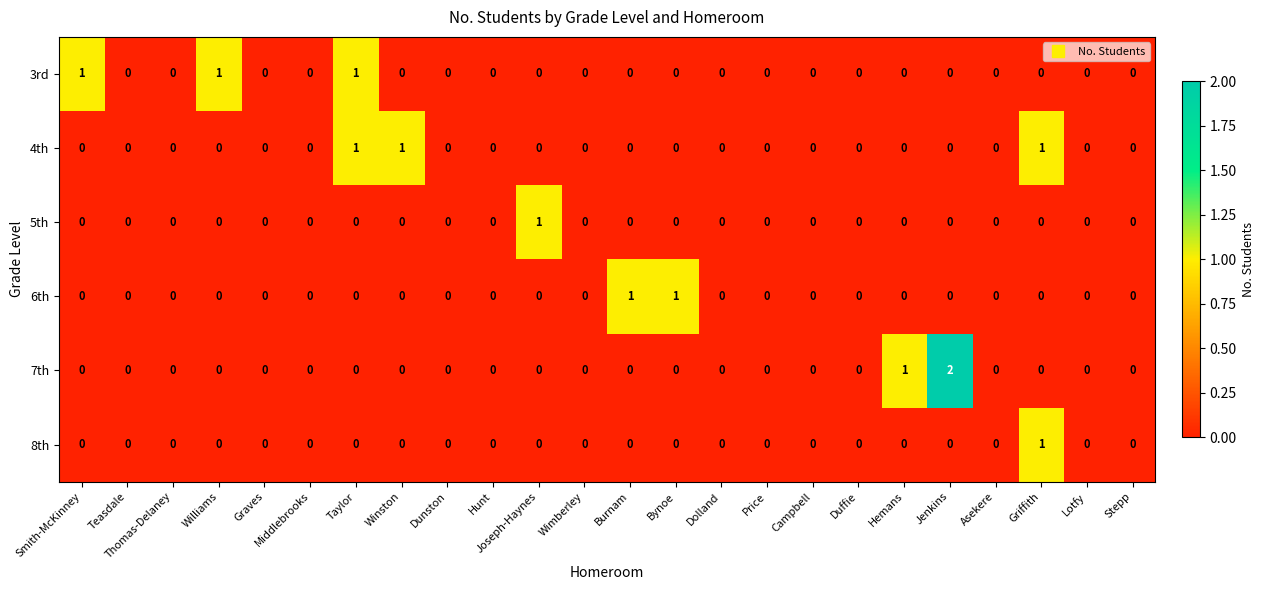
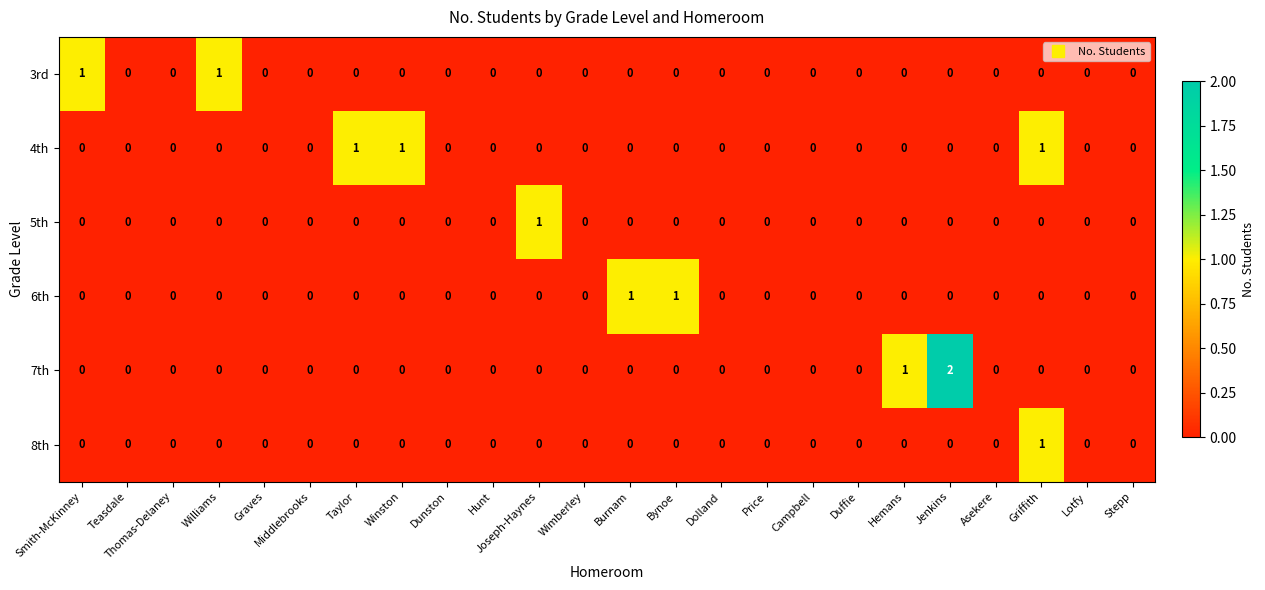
3rd, Taylor: 1 -> 0
